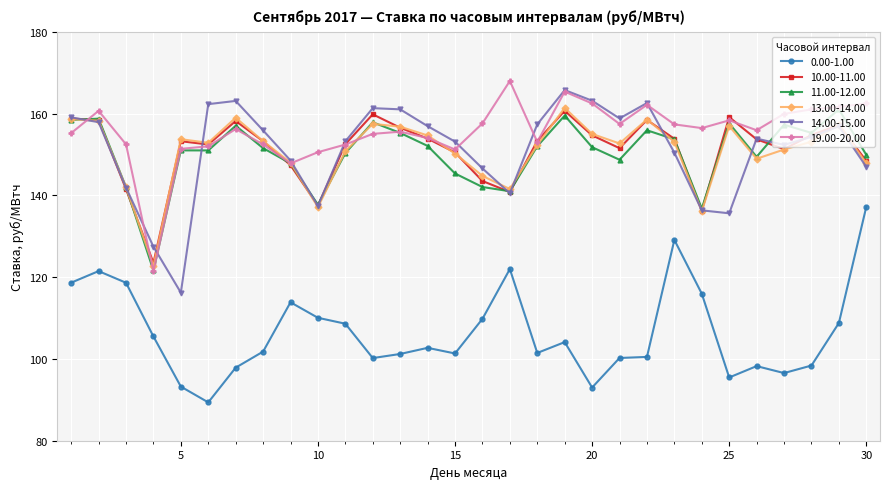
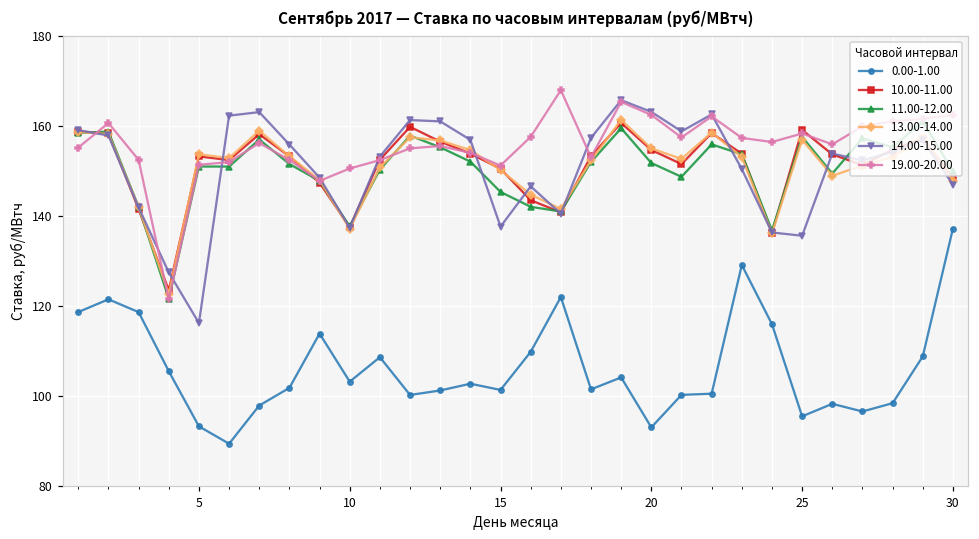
0.00-1.00, 10: 110 -> 103
14.00-15.00, 15: 153 -> 138
